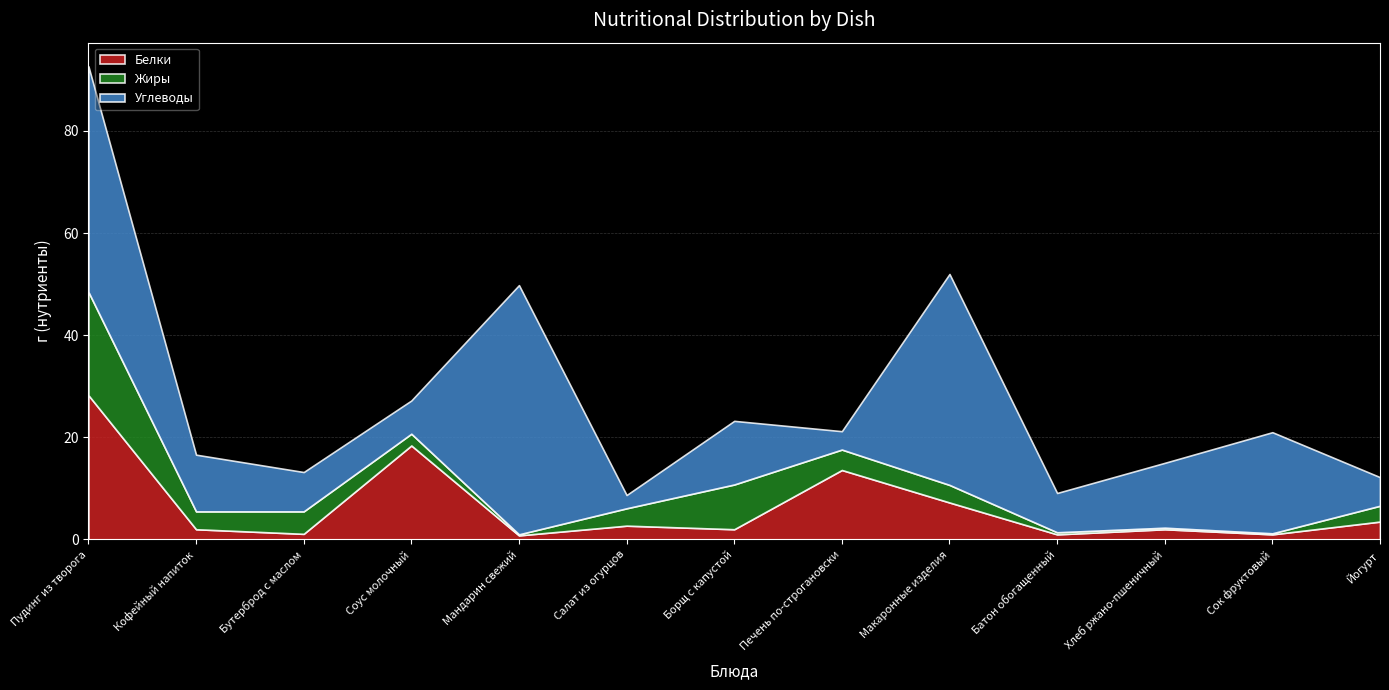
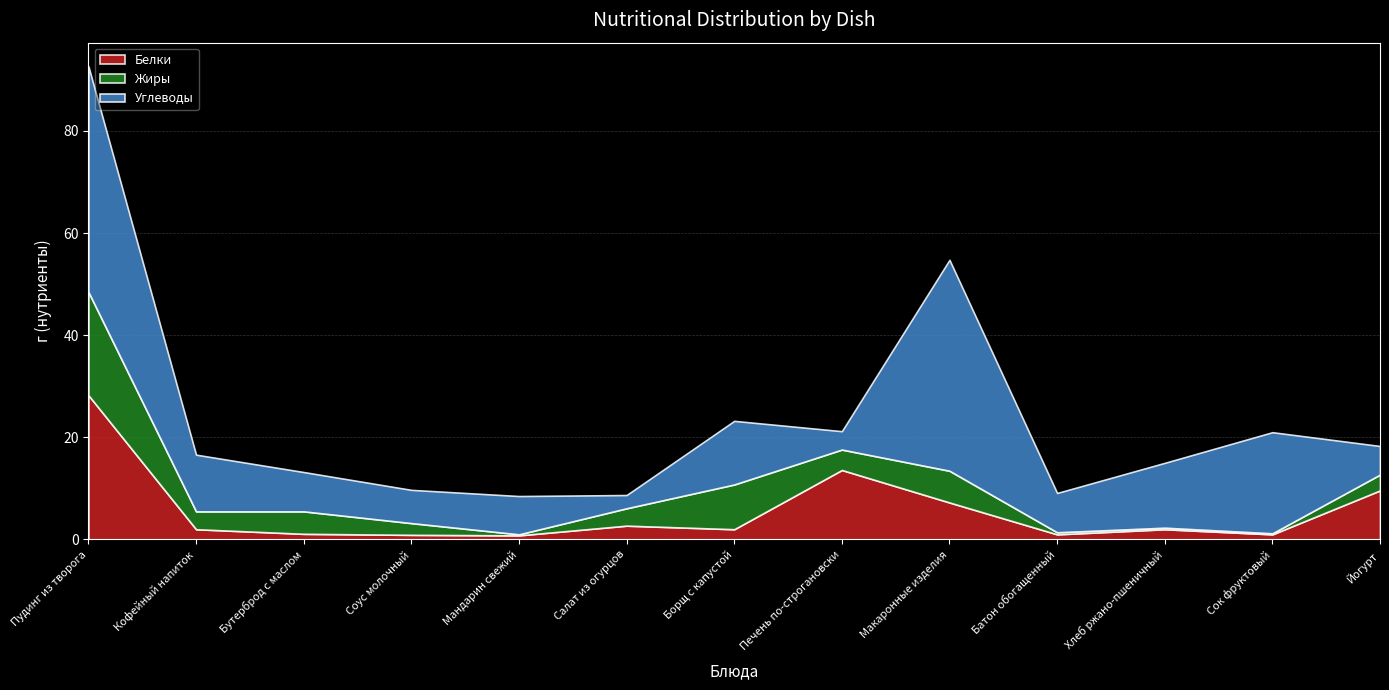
Белки, Соус молочный: 18 -> 1
Углеводы, Мандарин свежий: 49 -> 8
Жиры, Макаронные изделия: 3 -> 6
Белки, Йогурт: 4 -> 10
